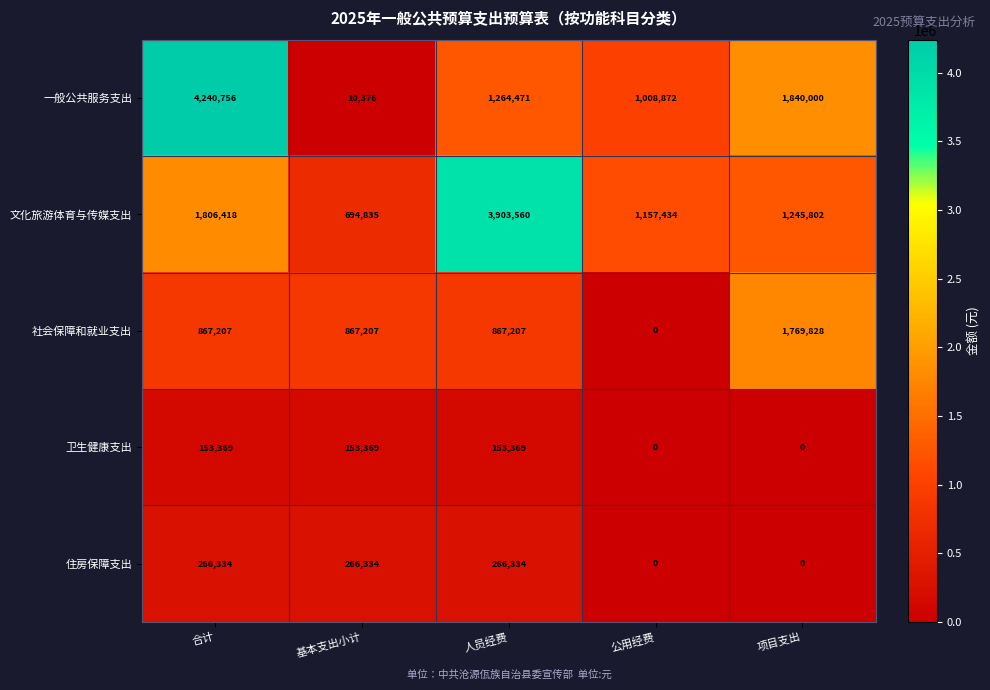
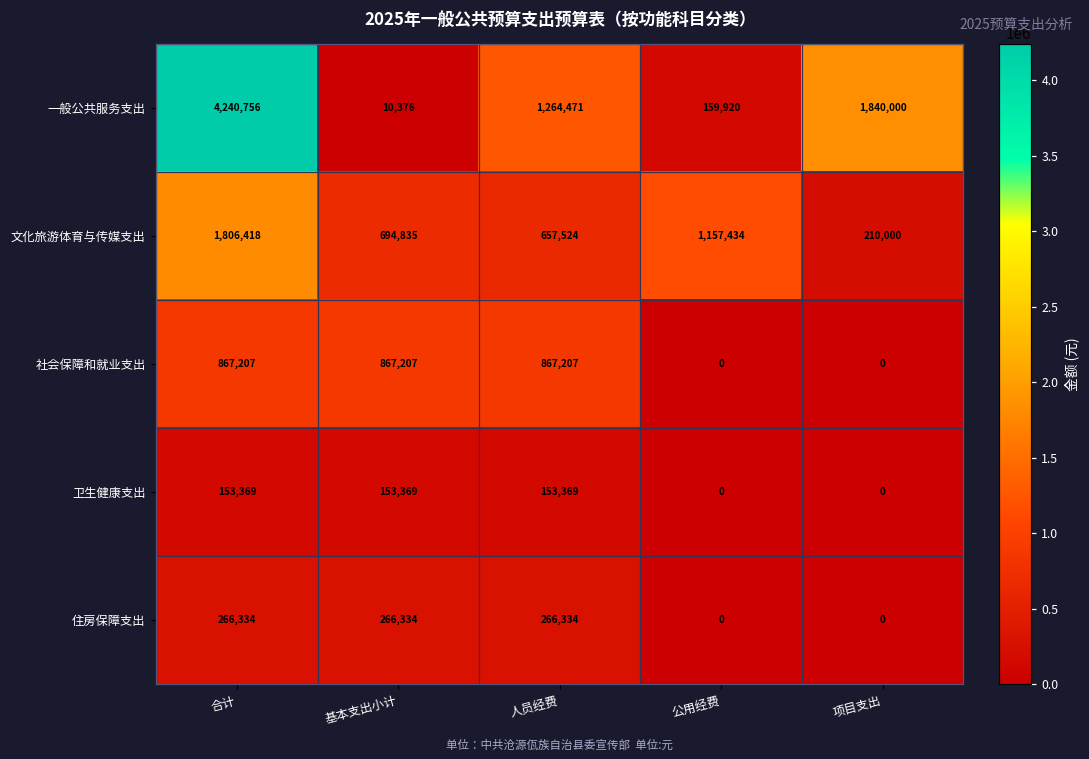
一般公共服务支出, 公用经费: 1,008,872 -> 159,920
文化旅游体育与传媒支出, 人员经费: 3,903,560 -> 657,524
文化旅游体育与传媒支出, 项目支出: 1,245,802 -> 210,000
社会保障和就业支出, 项目支出: 1,769,828 -> 0
